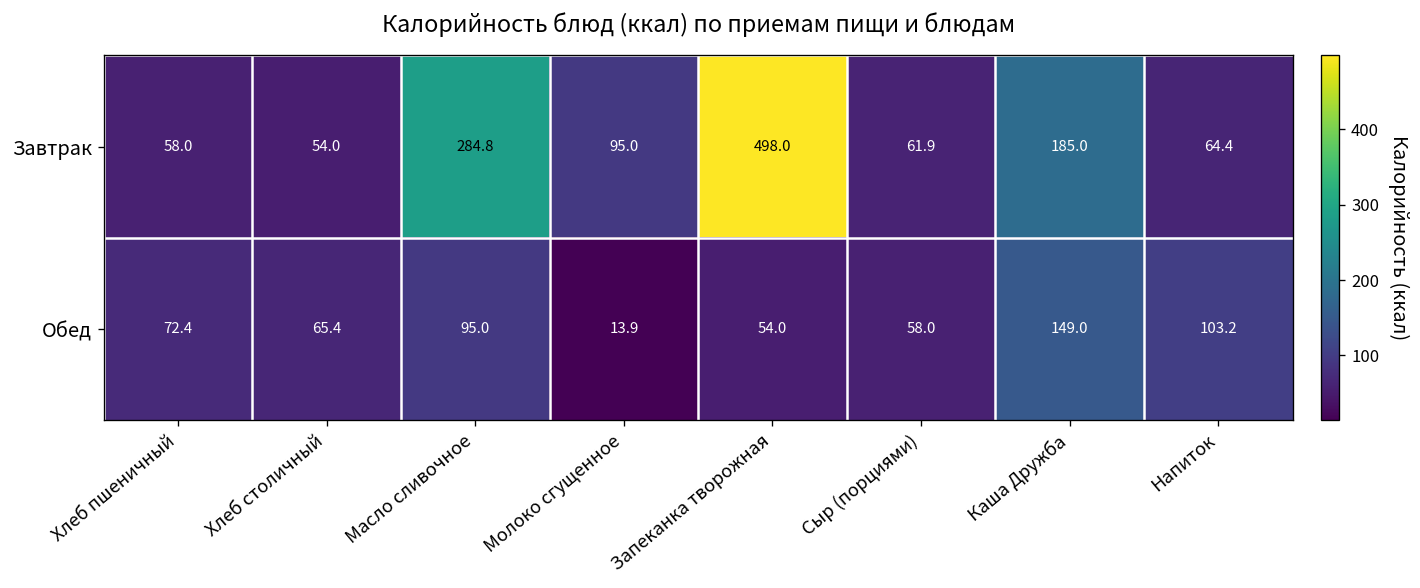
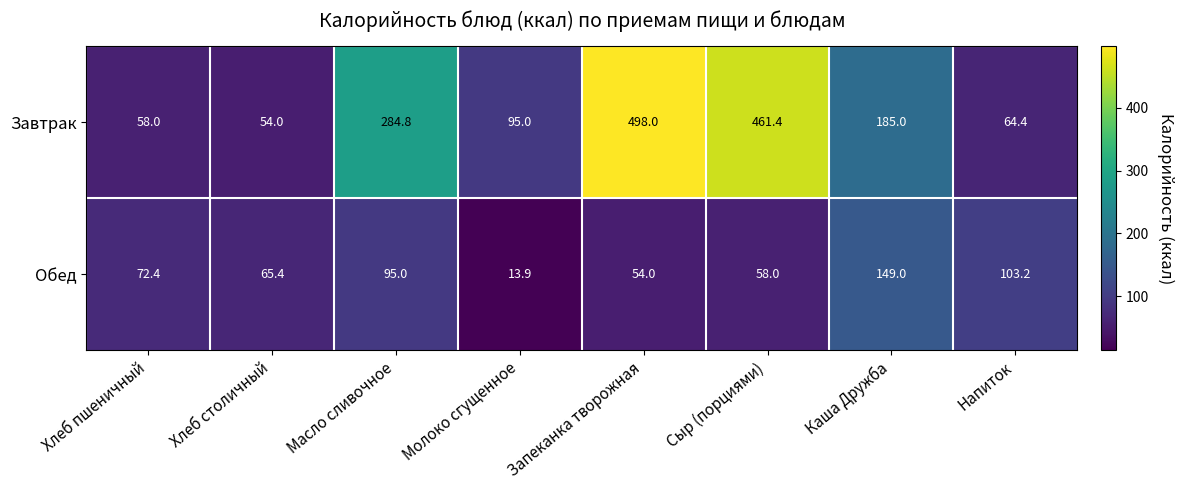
Завтрак, Сыр (порциями): 61.9 -> 461.4
